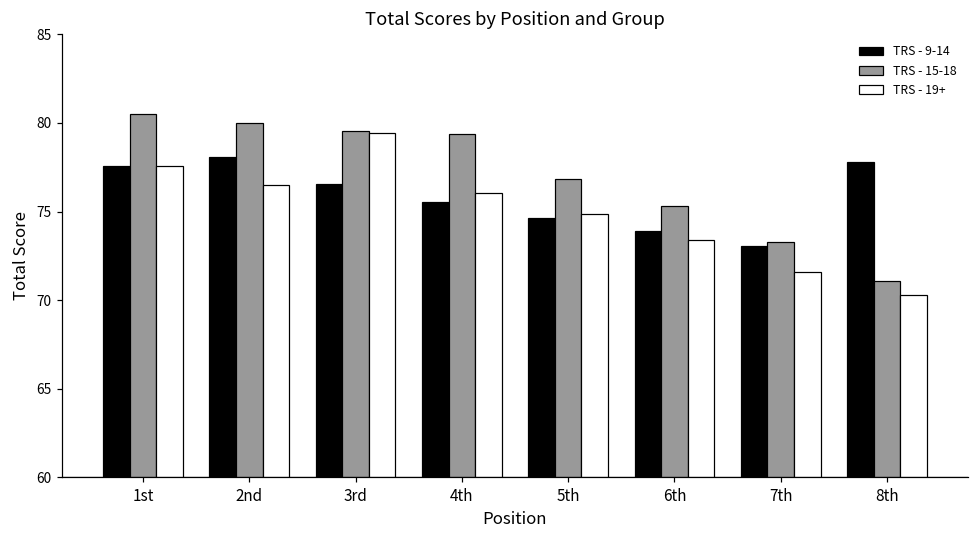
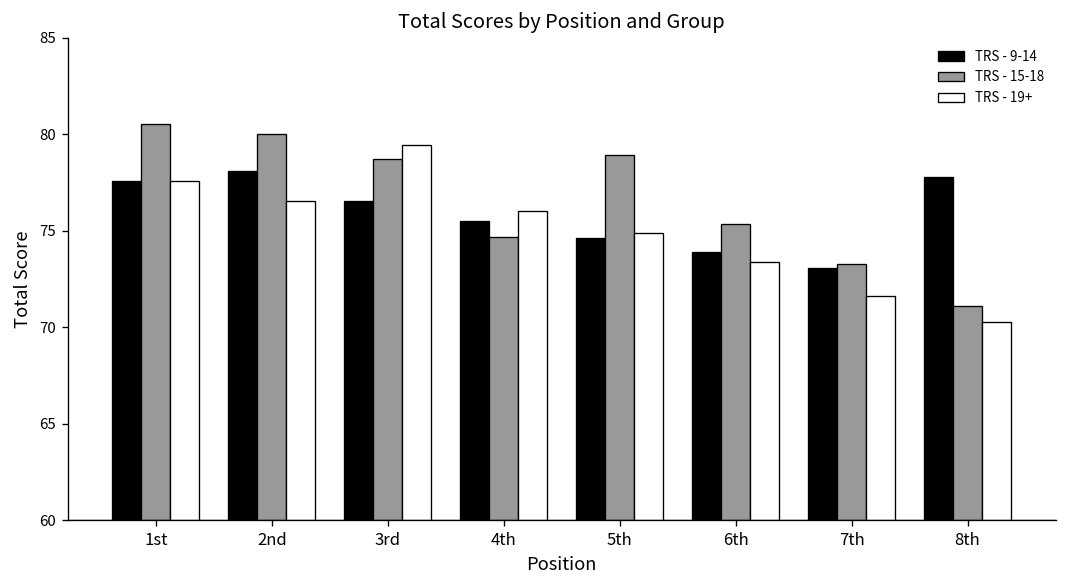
TRS - 15-18, 3rd: 79.5 -> 78.7
TRS - 15-18, 4th: 79.4 -> 74.7
TRS - 15-18, 5th: 76.9 -> 78.9
